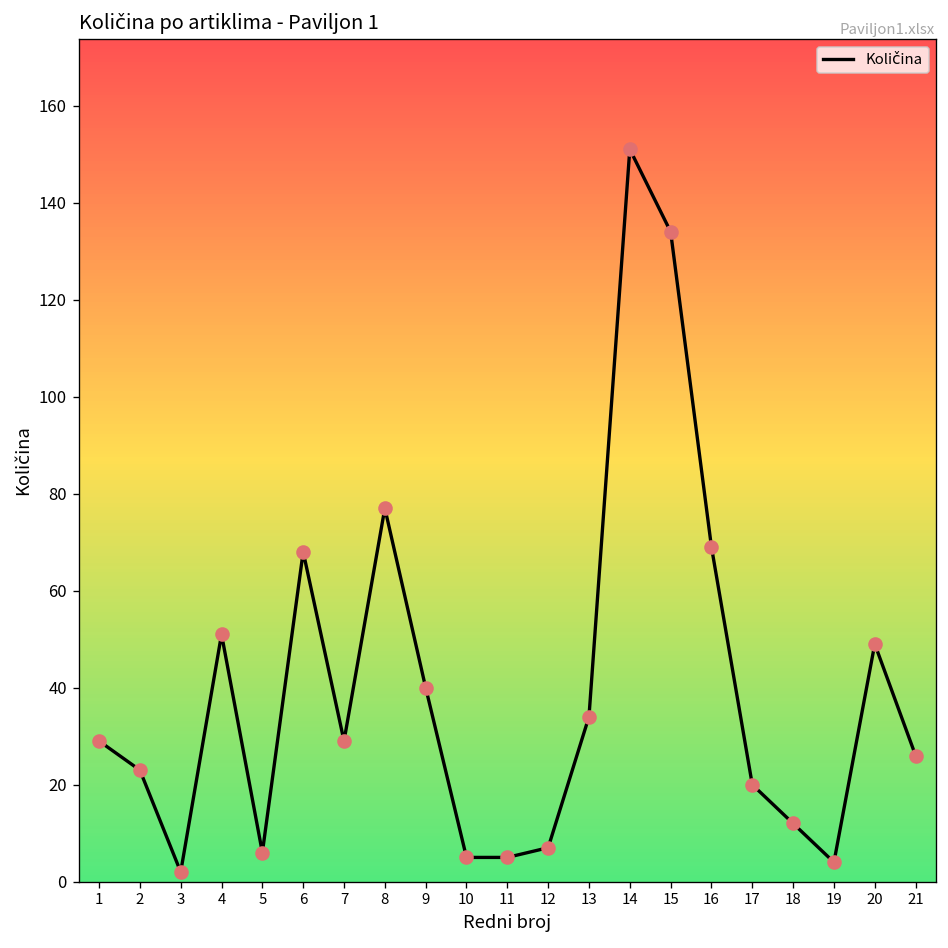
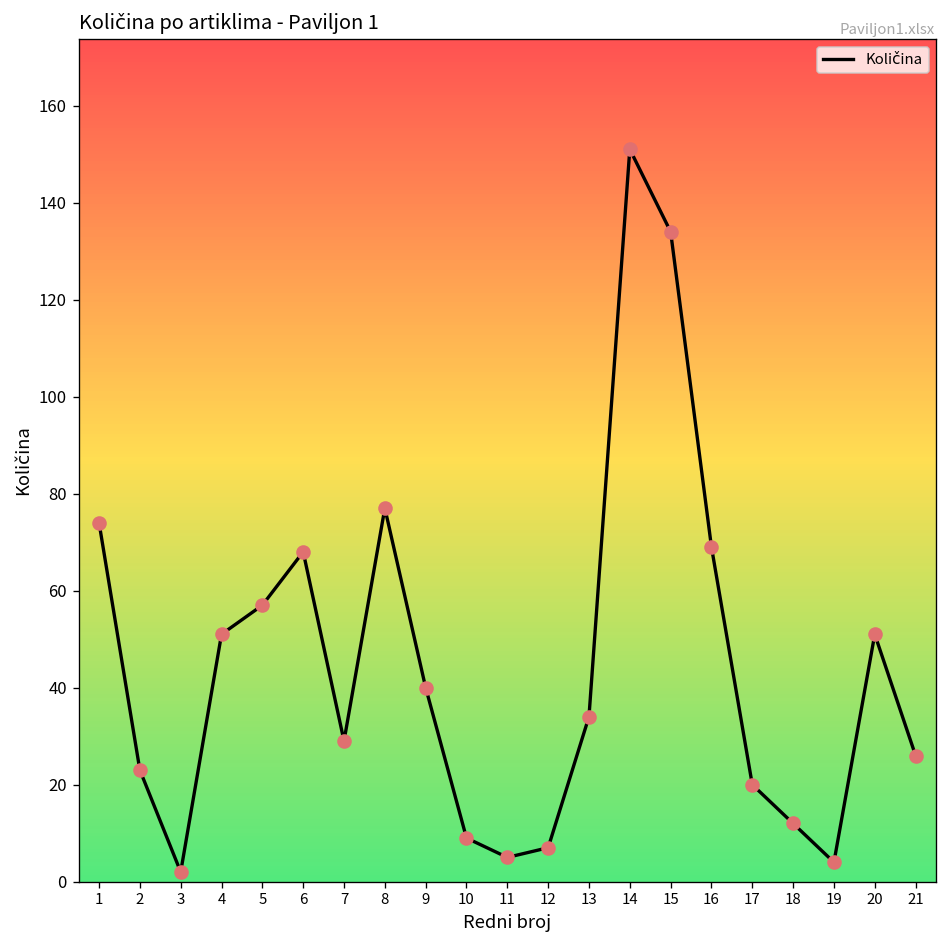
1: 29 -> 74
5: 6 -> 57
10: 5 -> 9
20: 49 -> 51
